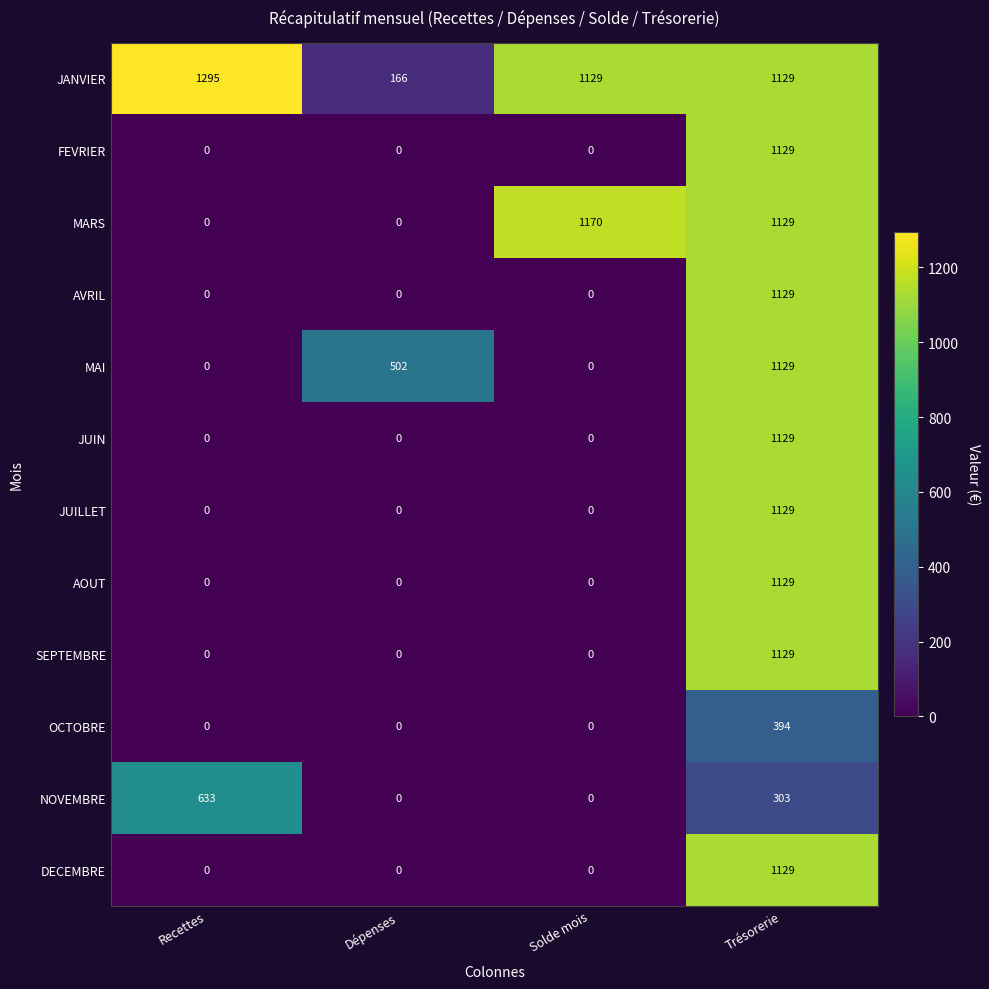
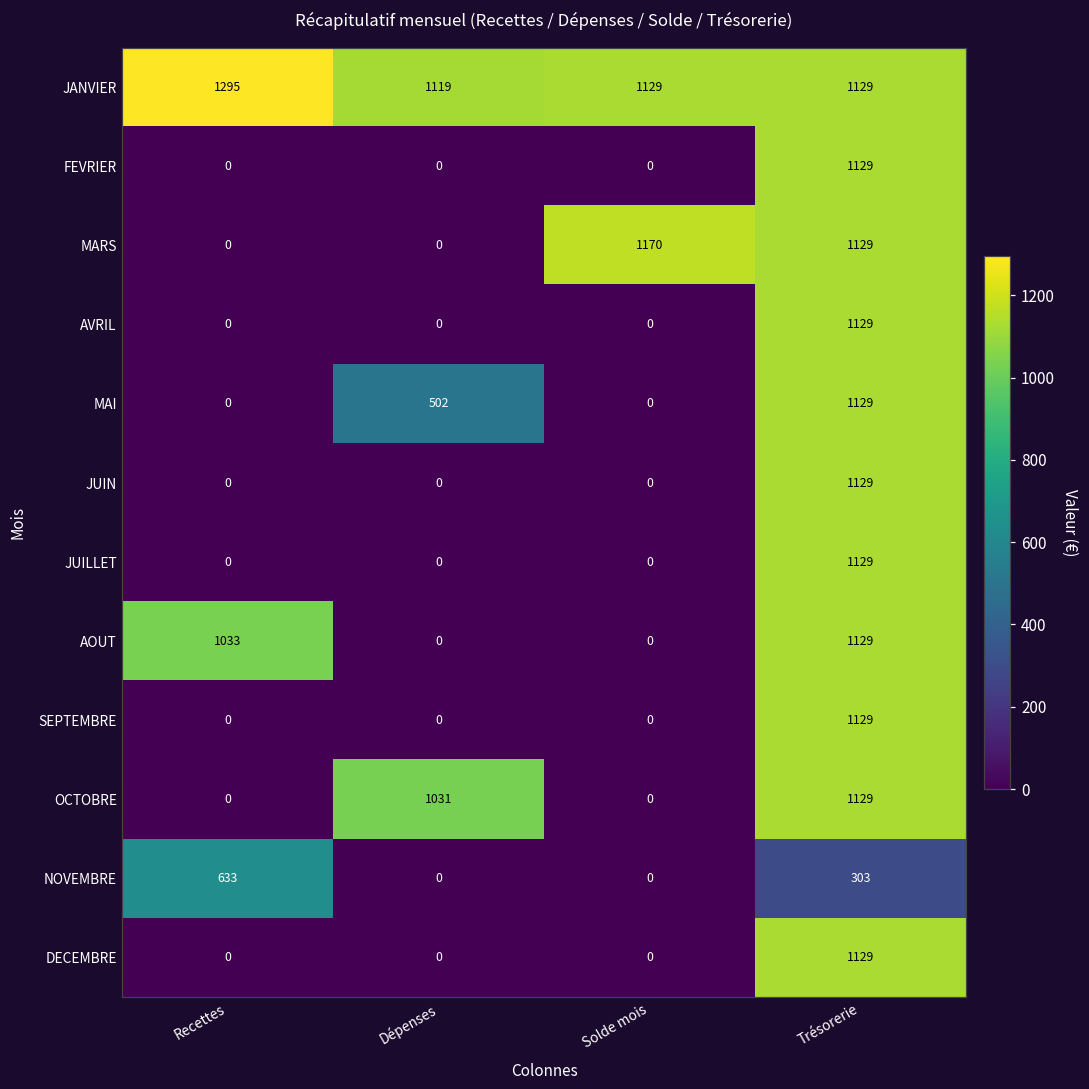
JANVIER, Dépenses: 166 -> 1119
AOUT, Recettes: 0 -> 1033
OCTOBRE, Dépenses: 0 -> 1031
OCTOBRE, Trésorerie: 394 -> 1129
